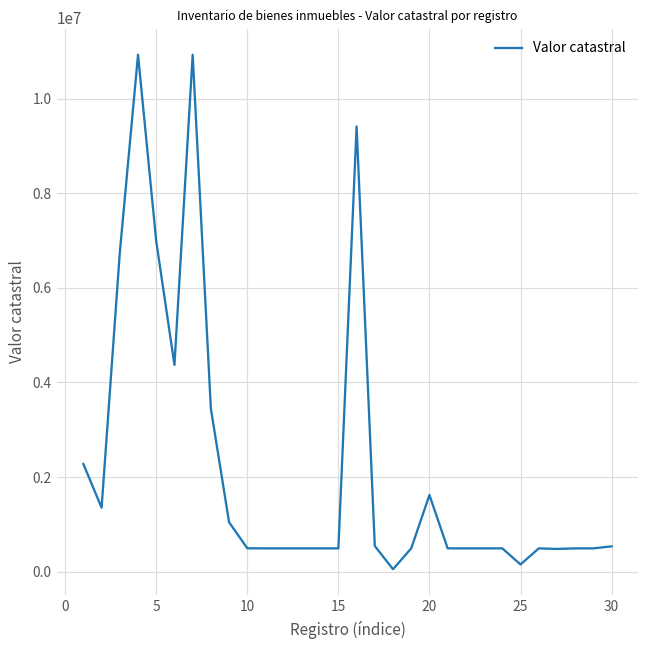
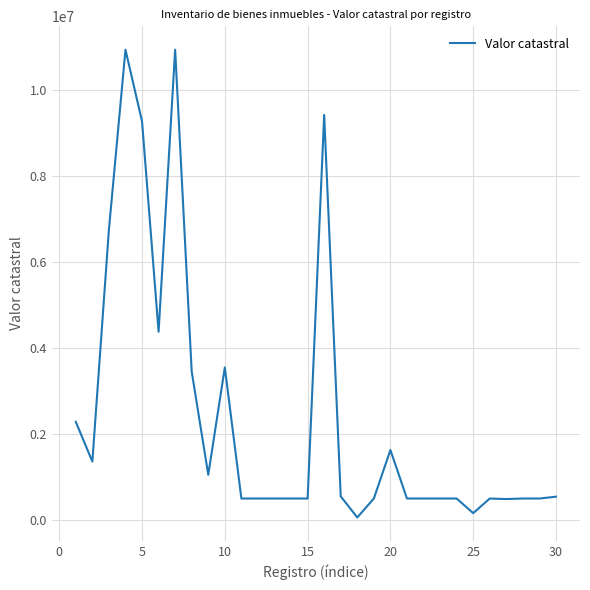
5: 7000000 -> 9300000
10: 500000 -> 3500000
